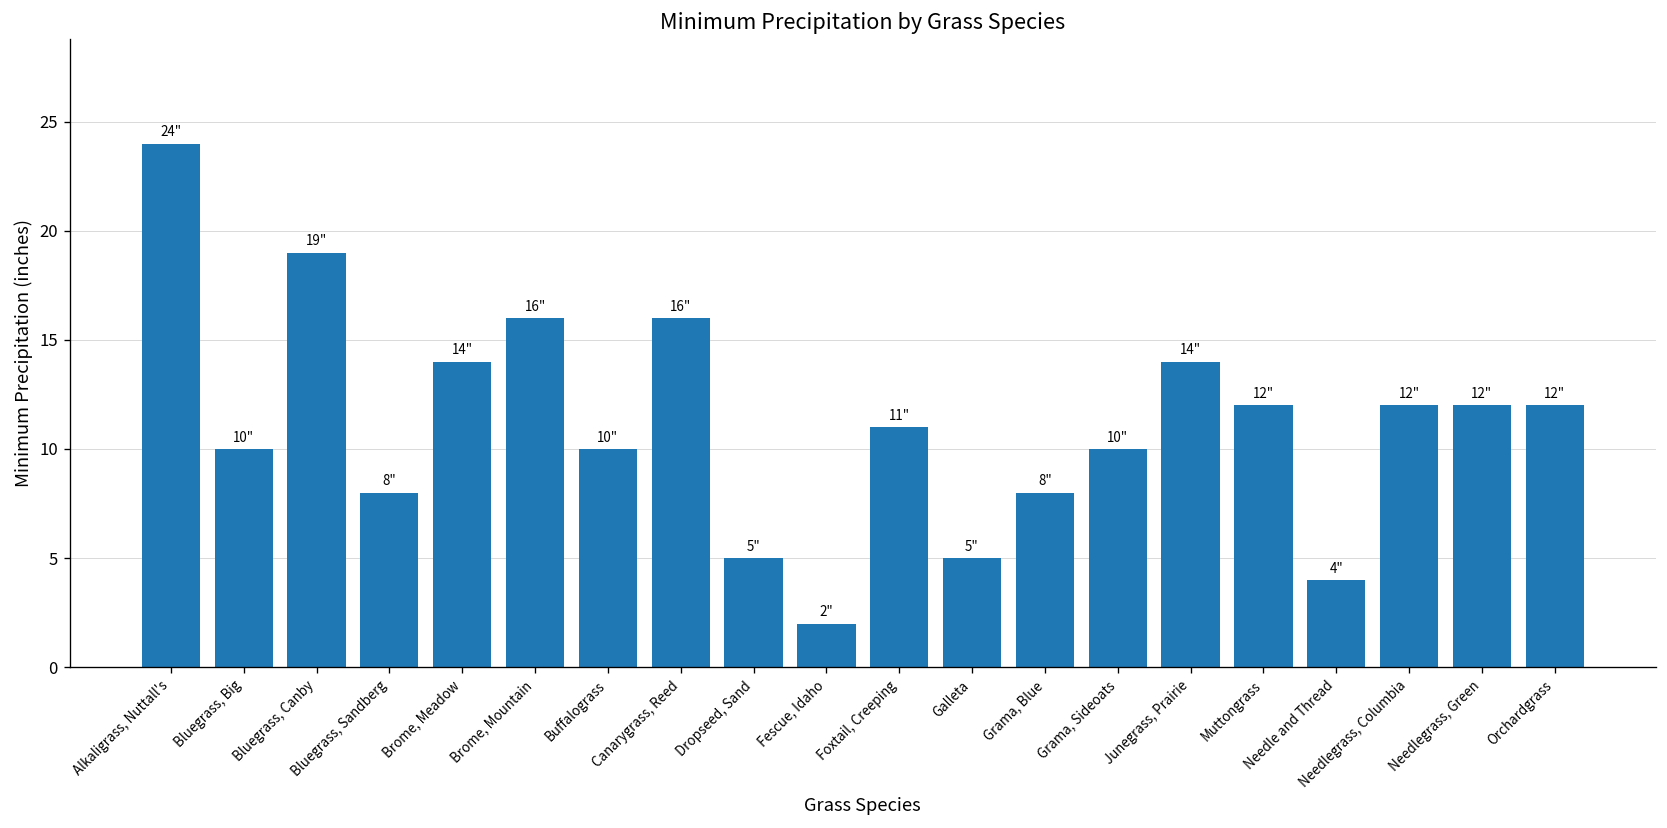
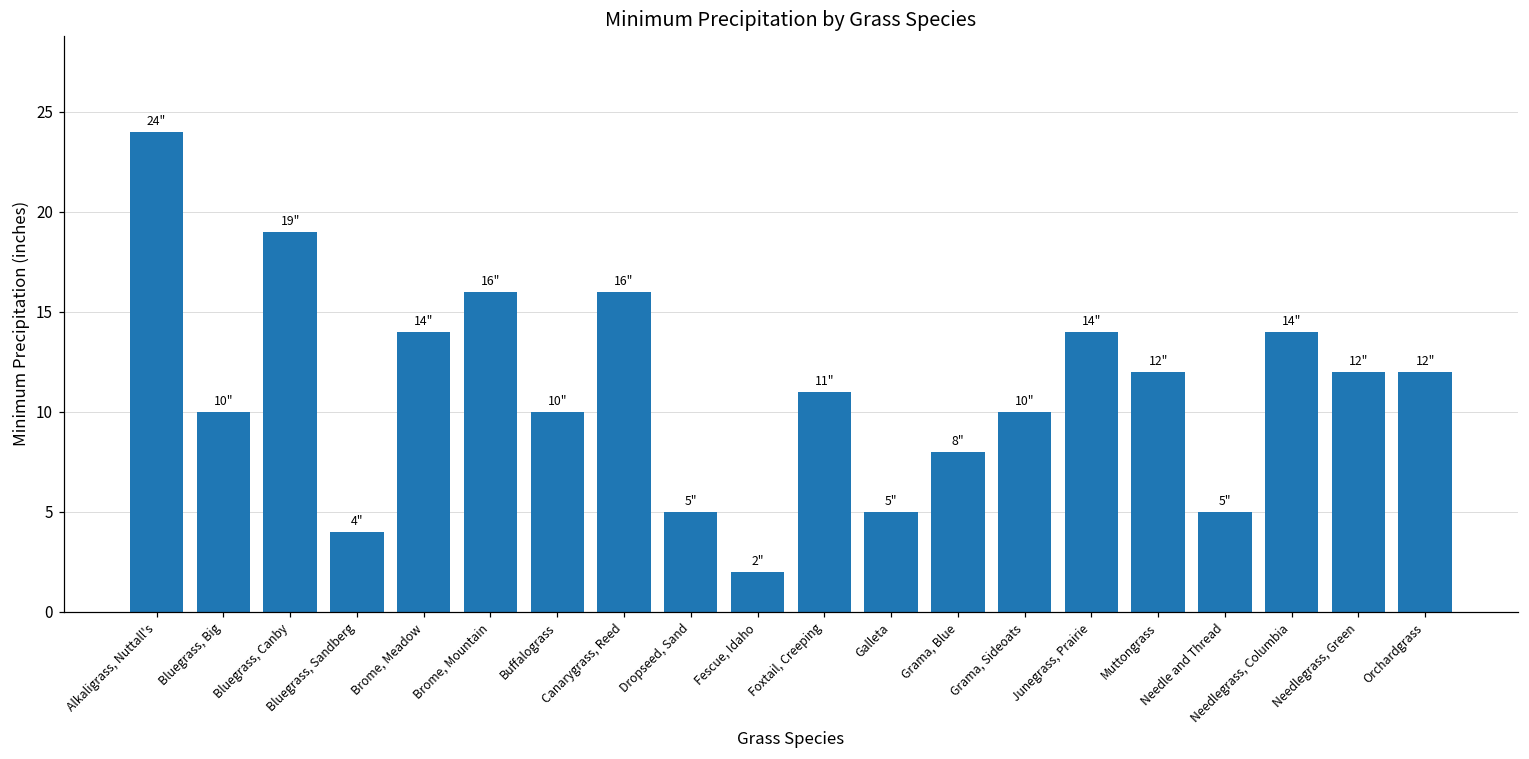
Bluegrass, Sandberg: 8" -> 4"
Needle and Thread: 4" -> 5"
Needlegrass, Columbia: 12" -> 14"
